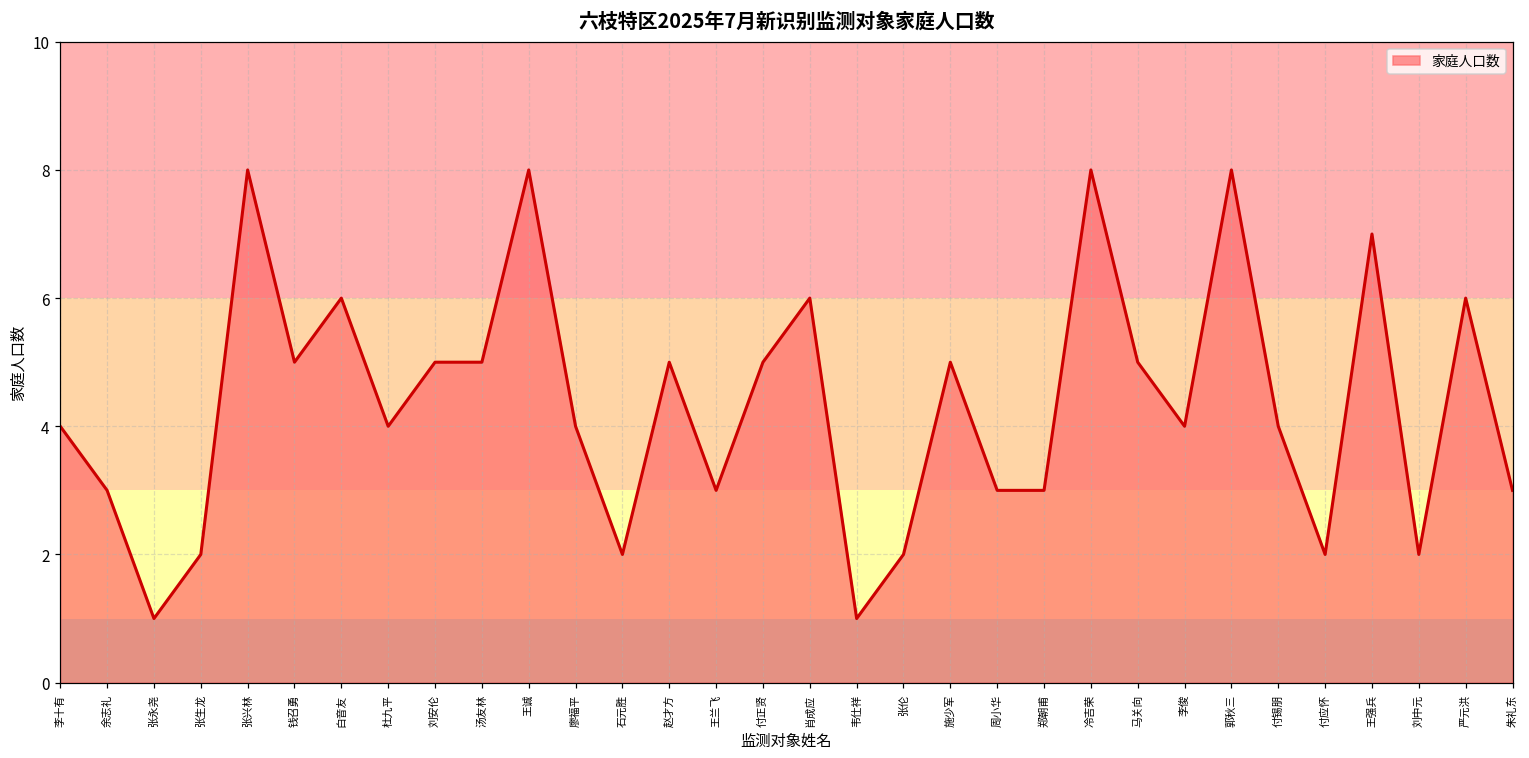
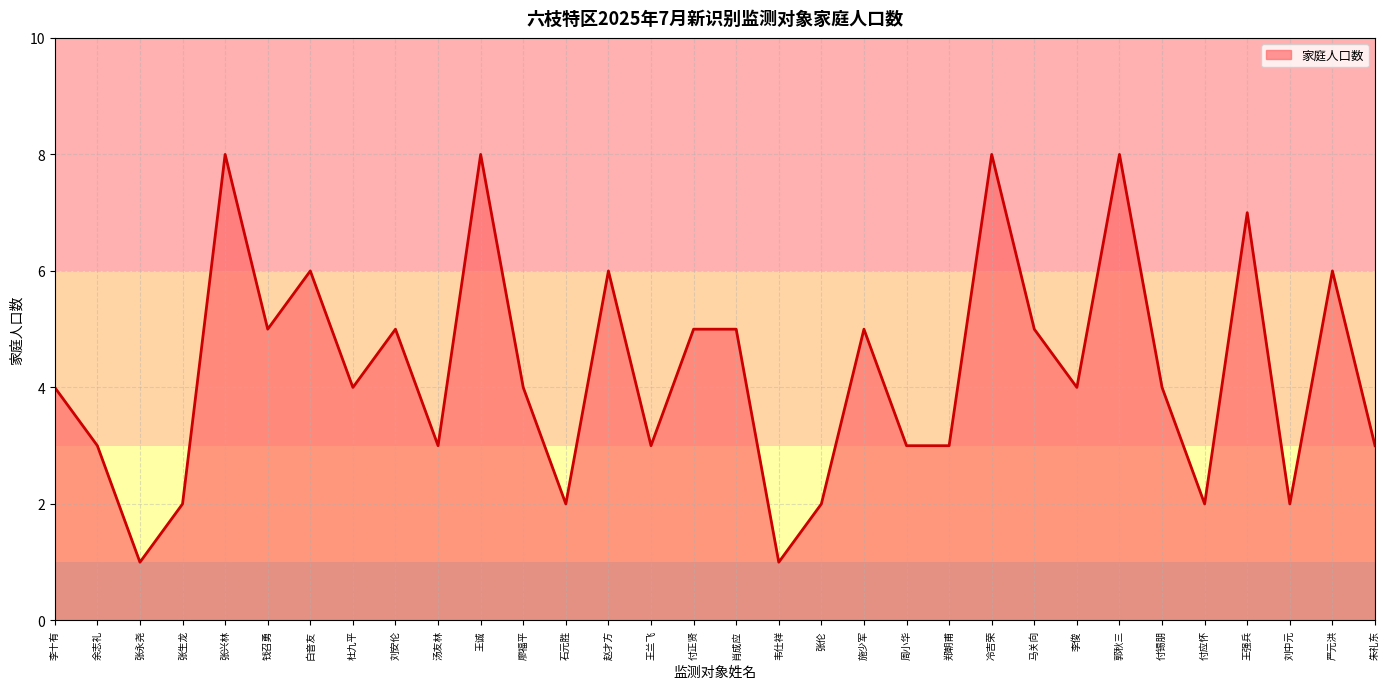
汤友林: 5 -> 3
赵才方: 5 -> 6
肖成应: 6 -> 5
